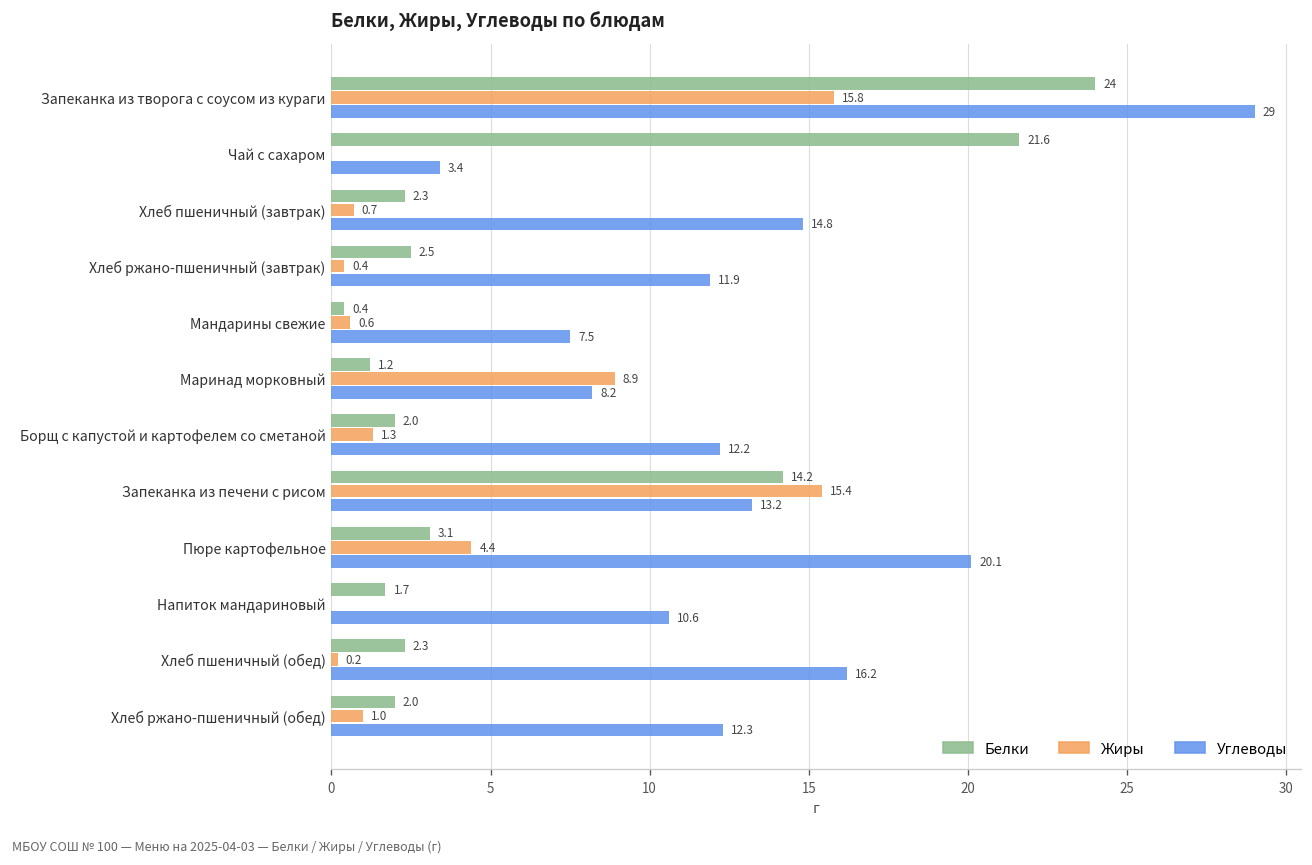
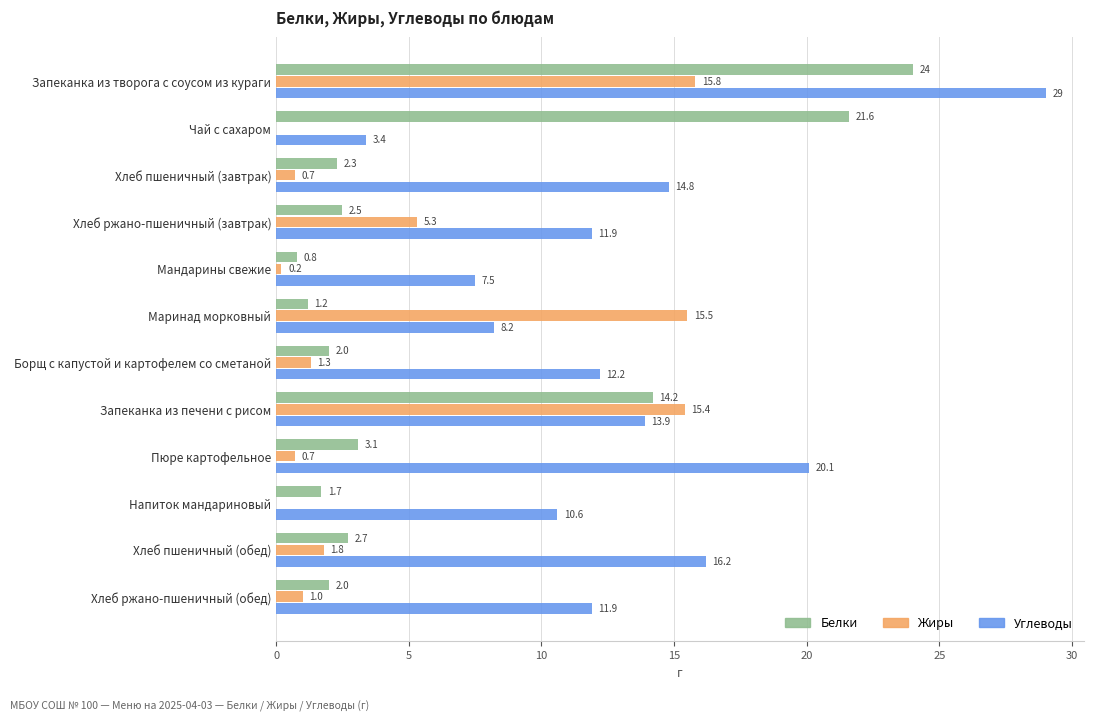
Жиры, Хлеб ржано-пшеничный (завтрак): 0.4 -> 5.3
Белки, Мандарины свежие: 0.4 -> 0.8
Жиры, Мандарины свежие: 0.6 -> 0.2
Жиры, Маринад морковный: 8.9 -> 15.5
Углеводы, Запеканка из печени с рисом: 13.2 -> 13.9
Жиры, Пюре картофельное: 4.4 -> 0.7
Белки, Хлеб пшеничный (обед): 2.3 -> 2.7
Жиры, Хлеб пшеничный (обед): 0.2 -> 1.8
Углеводы, Хлеб ржано-пшеничный (обед): 12.3 -> 11.9
